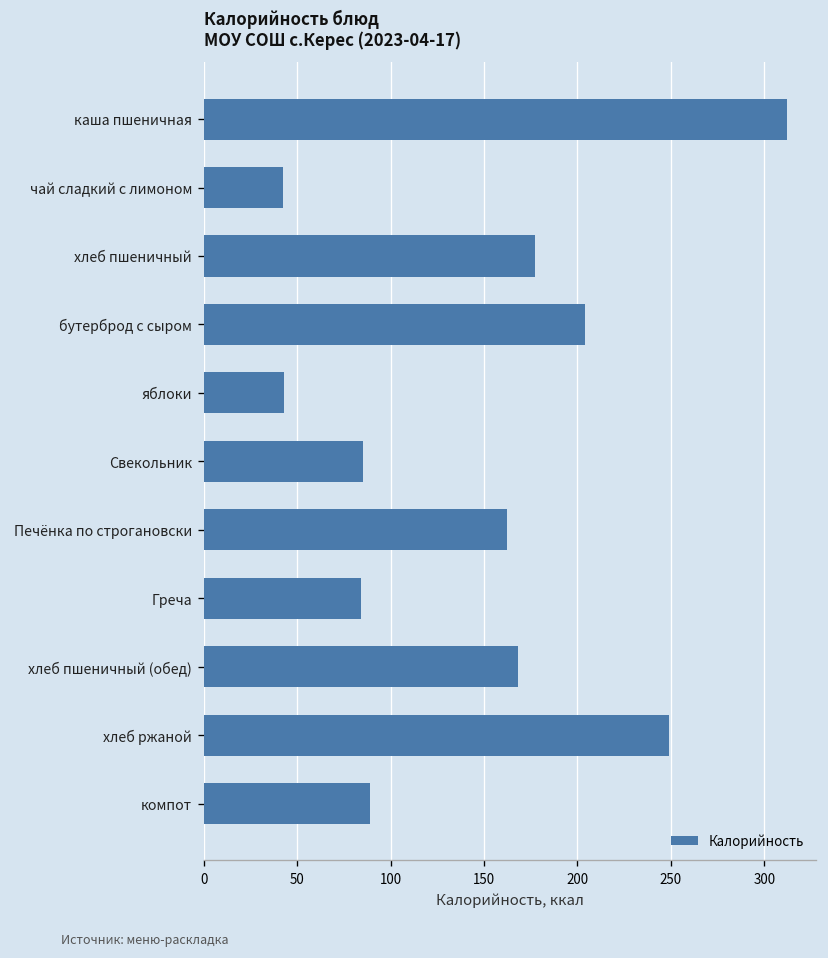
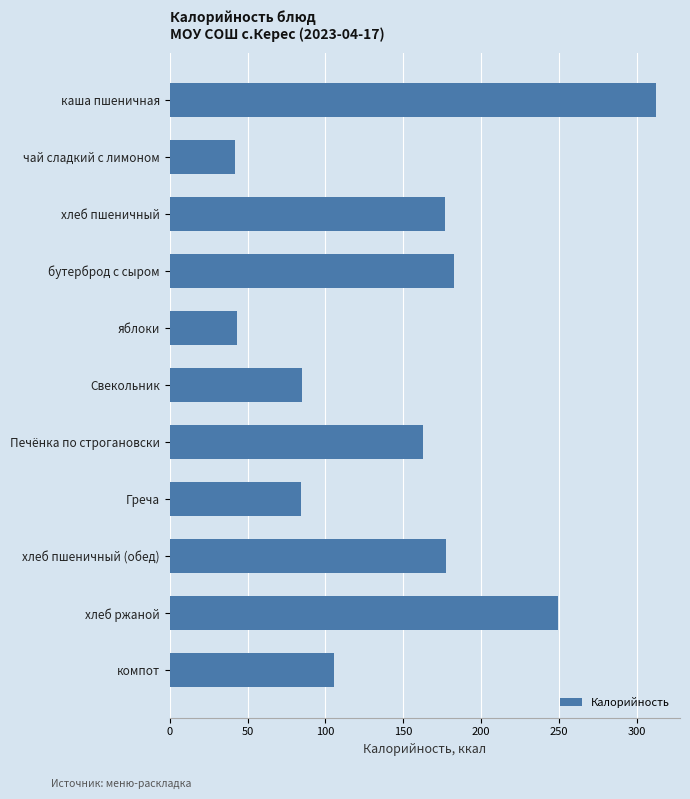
бутерброд с сыром: 204 -> 182
хлеб пшеничный (обед): 168 -> 178
компот: 89 -> 105
